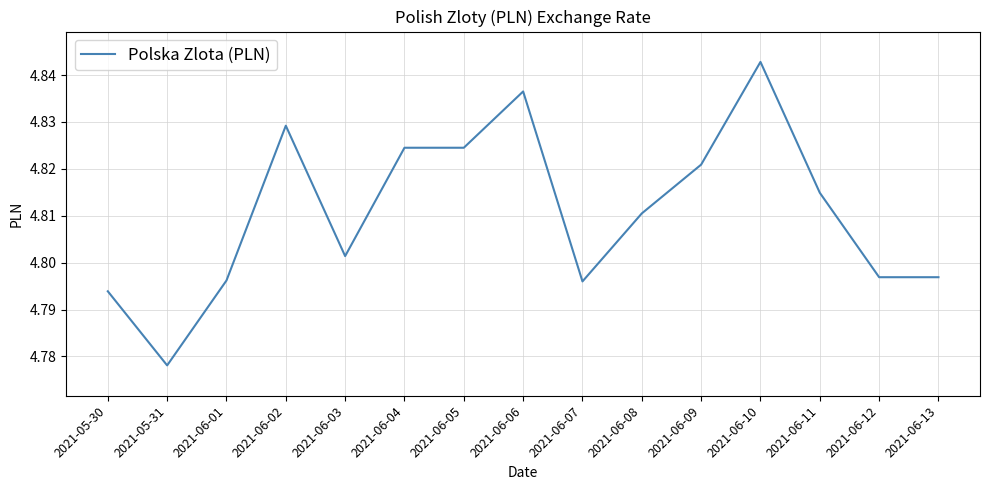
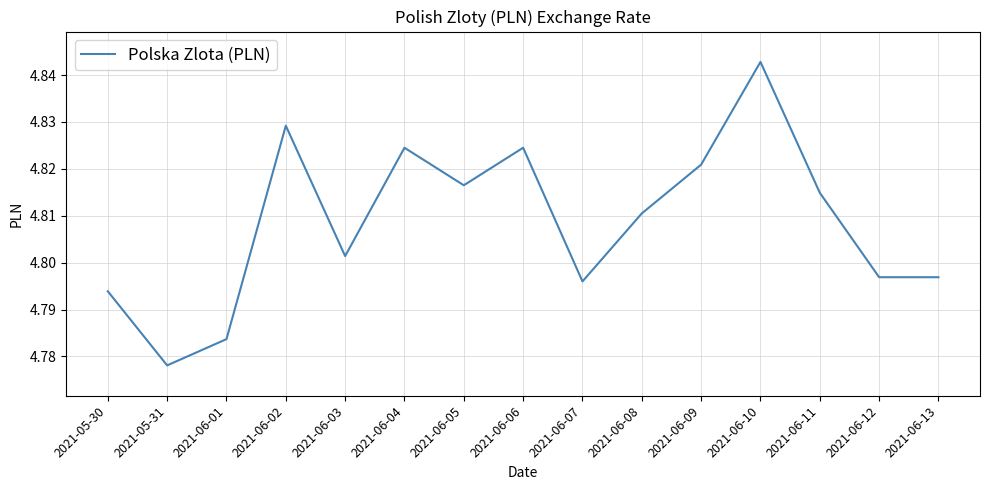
2021-06-01: 4.796 -> 4.784
2021-06-05: 4.825 -> 4.817
2021-06-06: 4.837 -> 4.825
